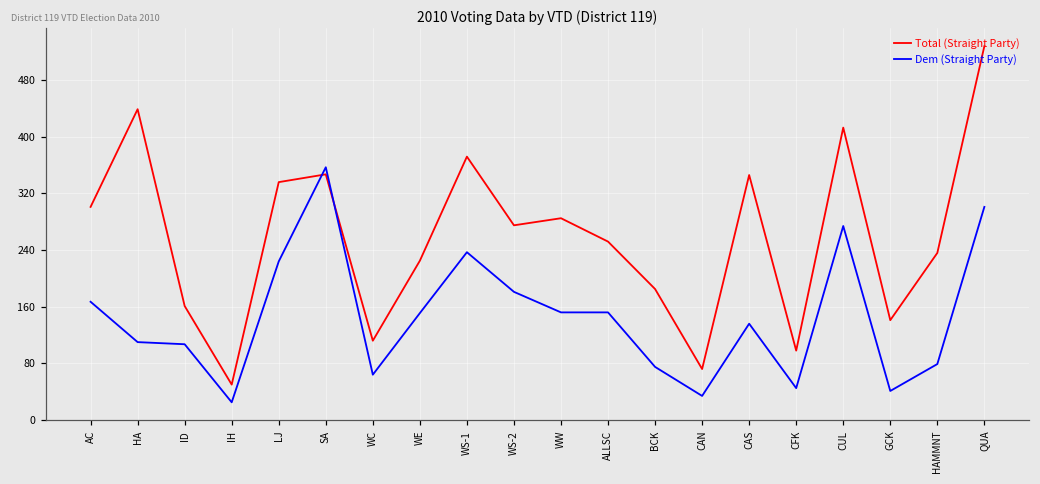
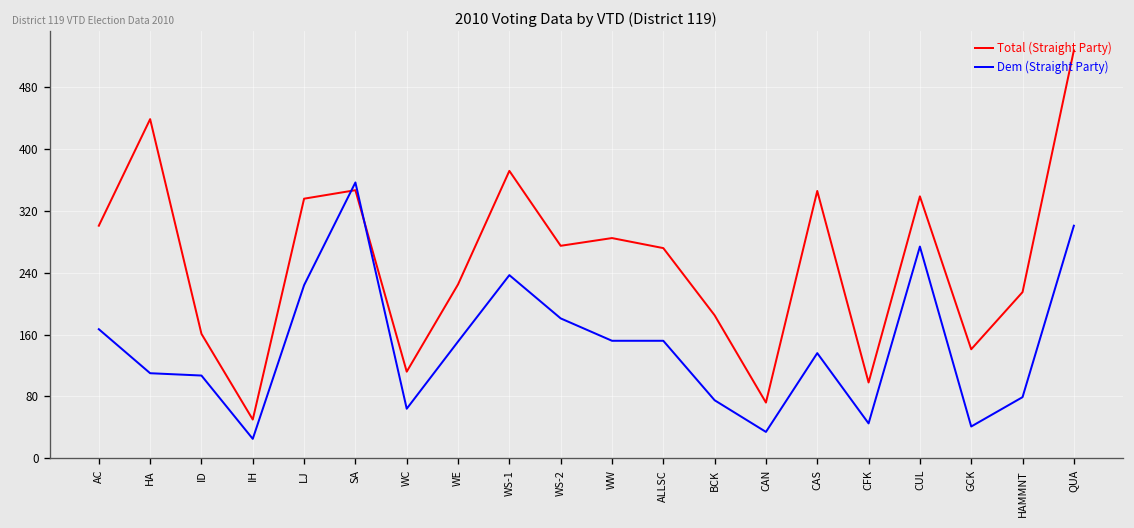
Total (Straight Party), ALLSC: 250 -> 270
Total (Straight Party), CUL: 410 -> 340
Total (Straight Party), HAMMNT: 240 -> 220
